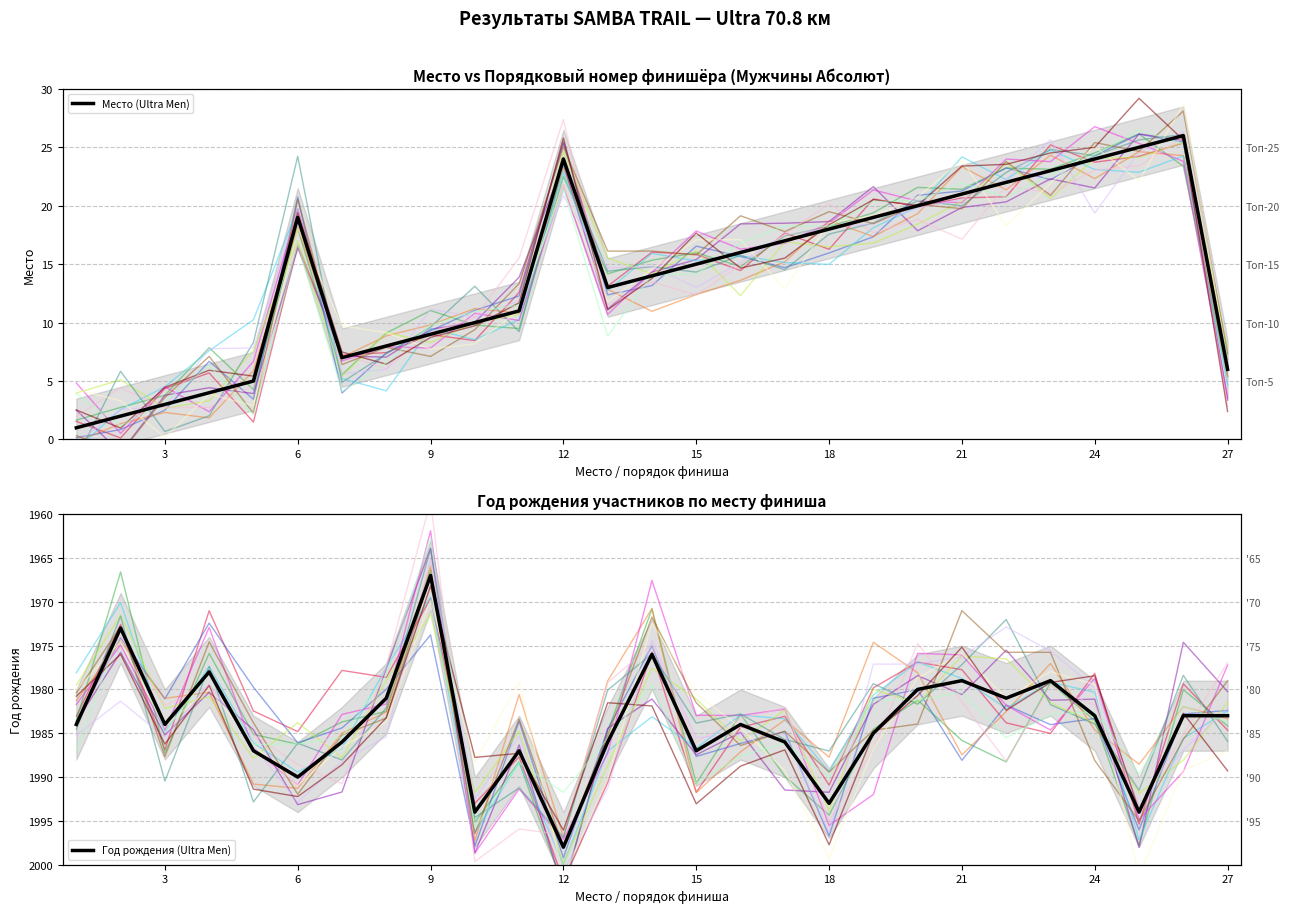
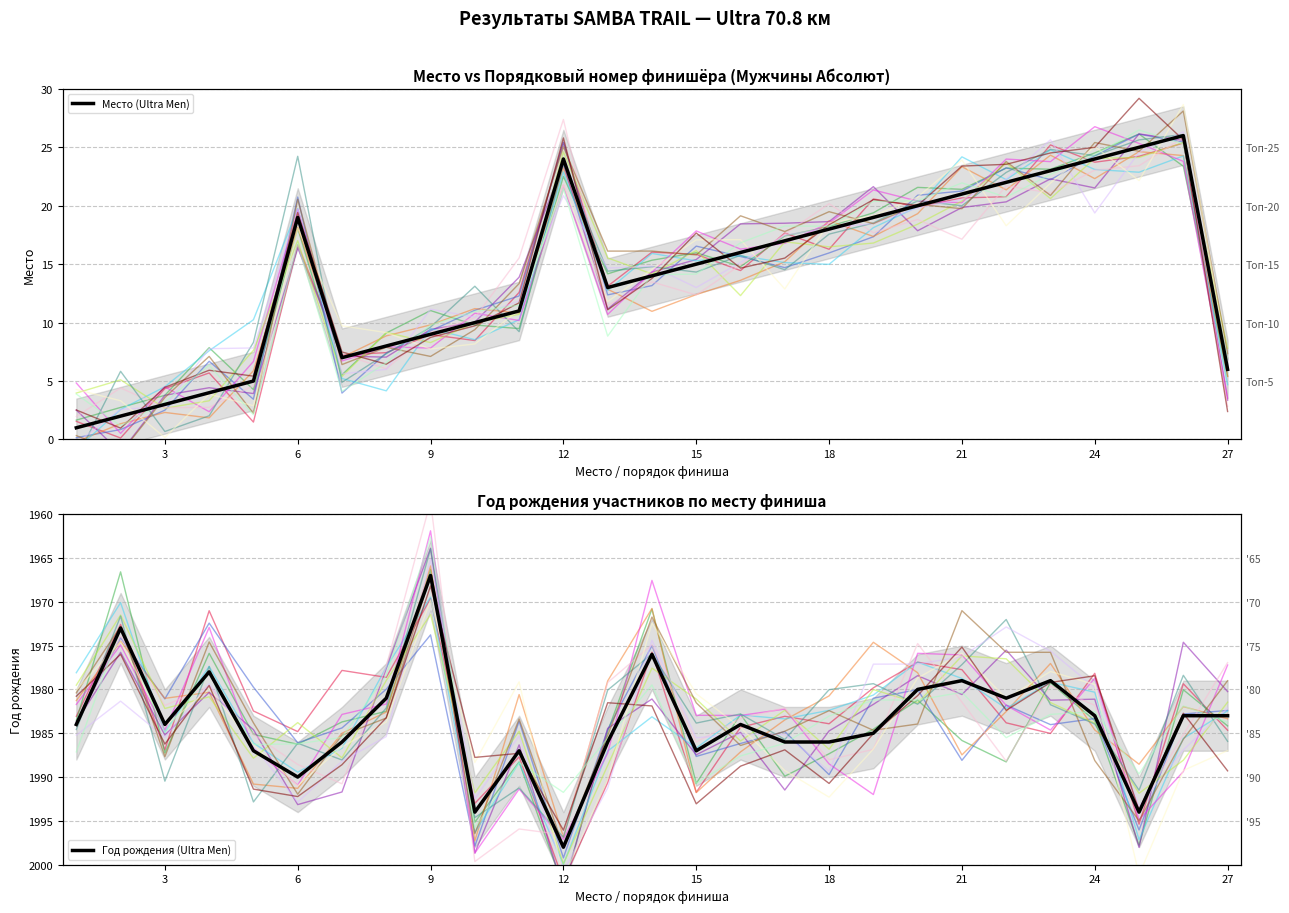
Год рождения участников по месту финиша, Год рождения (Ultra Men), 18: 1993 -> 1986
